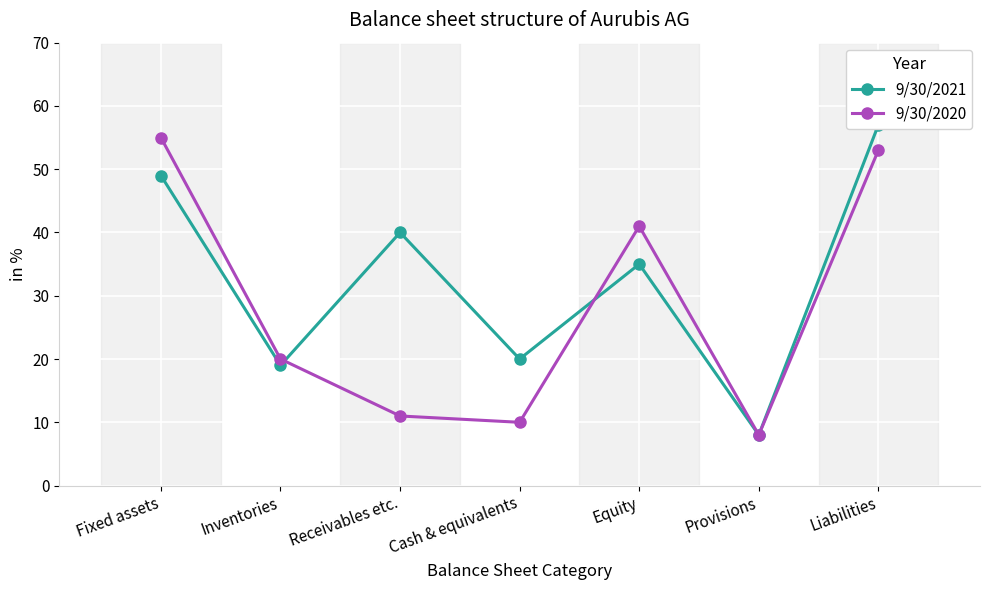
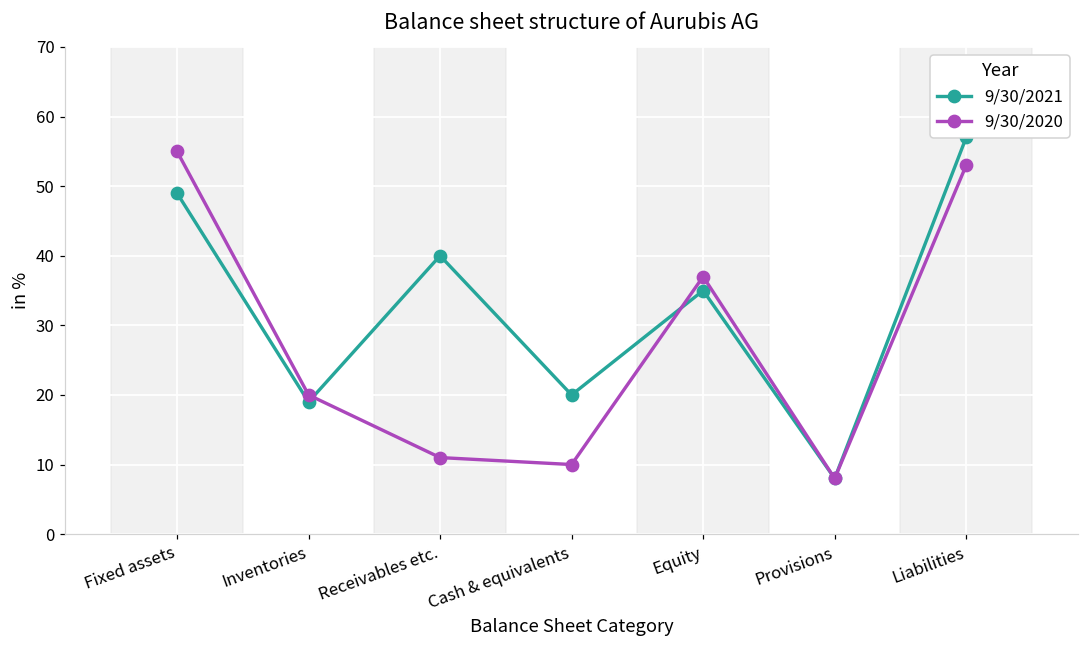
9/30/2020, Equity: 41 -> 37
